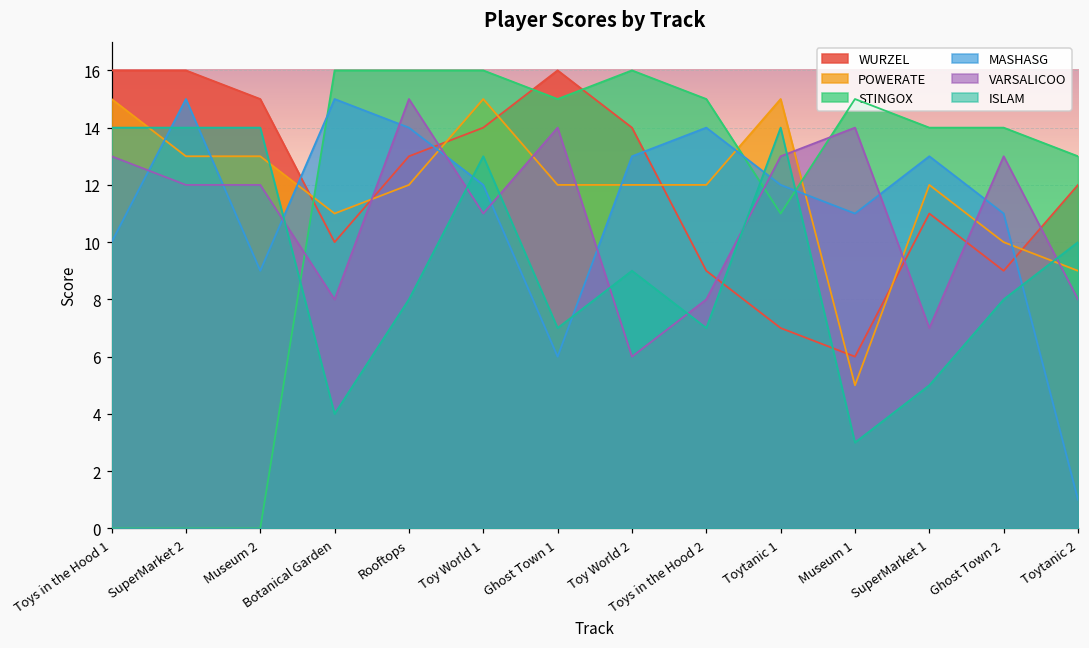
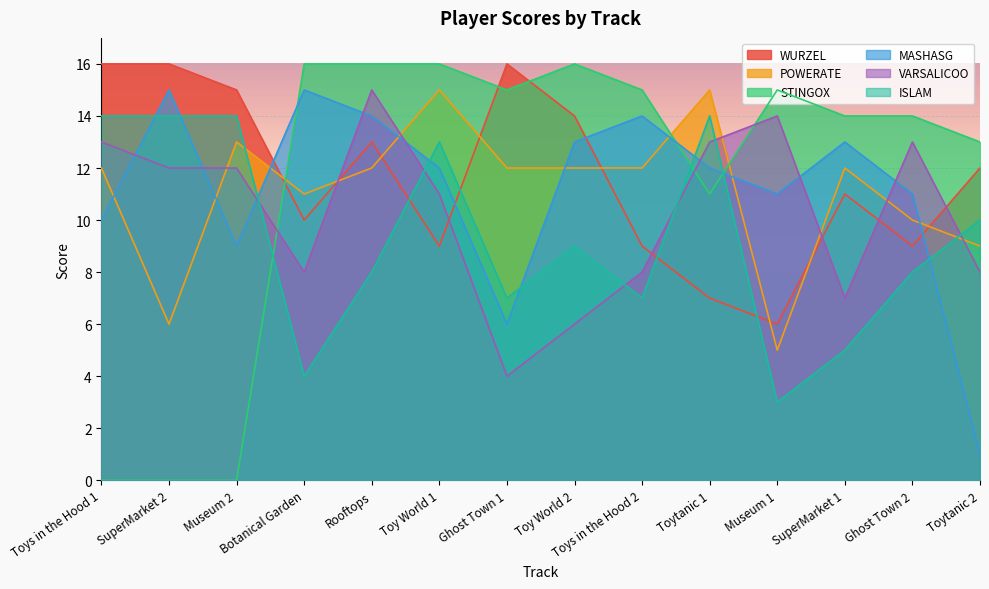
POWERATE, Toys in the Hood 1: 15 -> 12
POWERATE, SuperMarket 2: 13 -> 6
WURZEL, Toy World 1: 14 -> 9
VARSALICOO, Ghost Town 1: 14 -> 4
